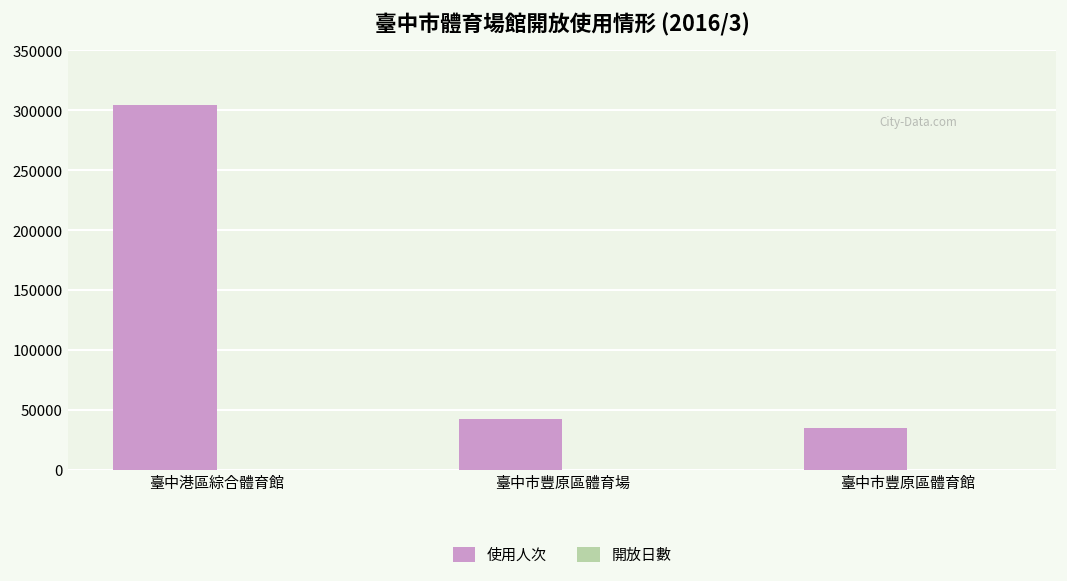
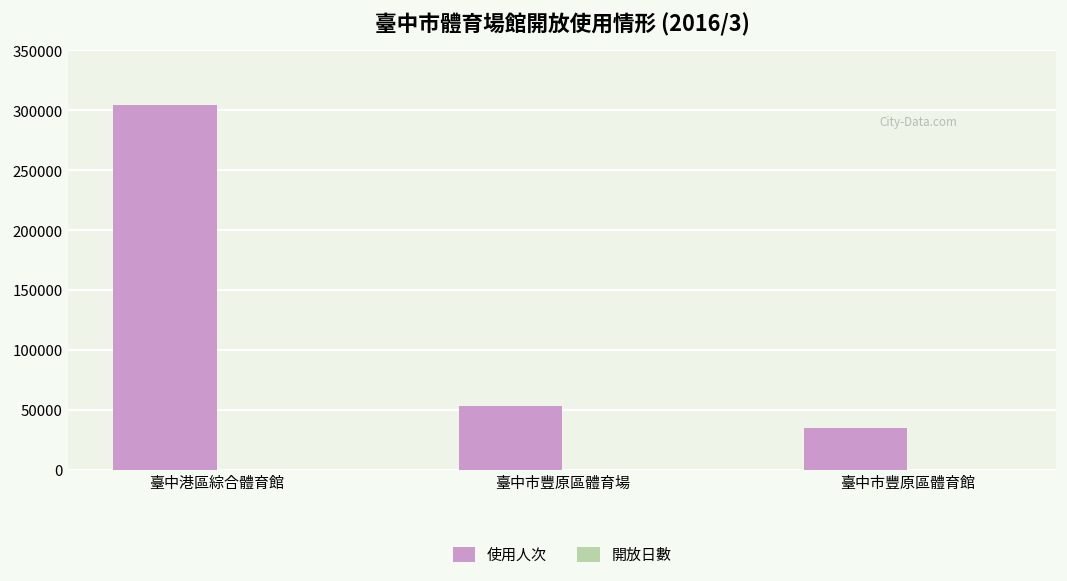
使用人次, 臺中市豐原區體育場: 40000 -> 50000
